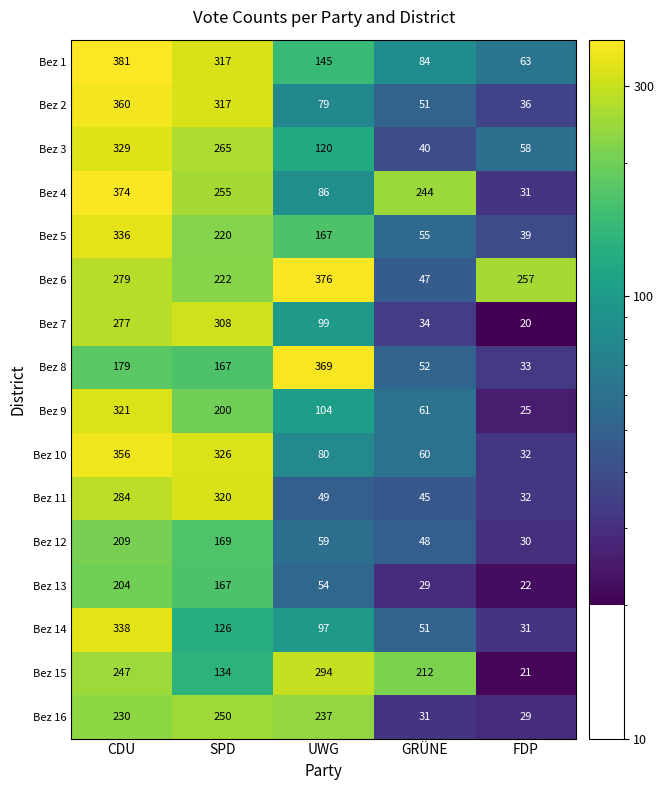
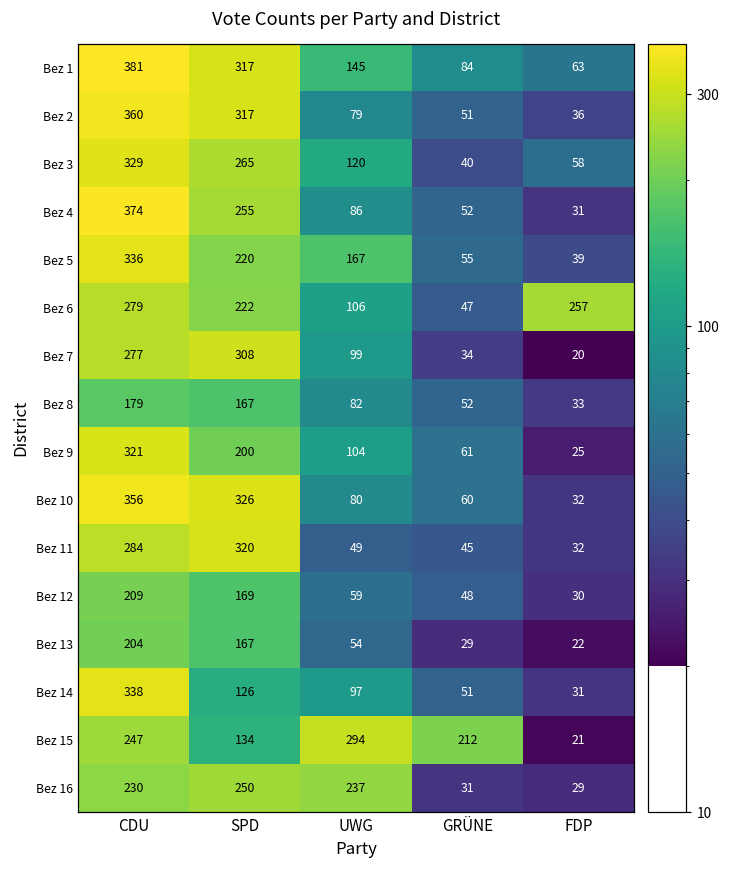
Bez 4, GRÜNE: 244 -> 52
Bez 6, UWG: 376 -> 106
Bez 8, UWG: 369 -> 82
